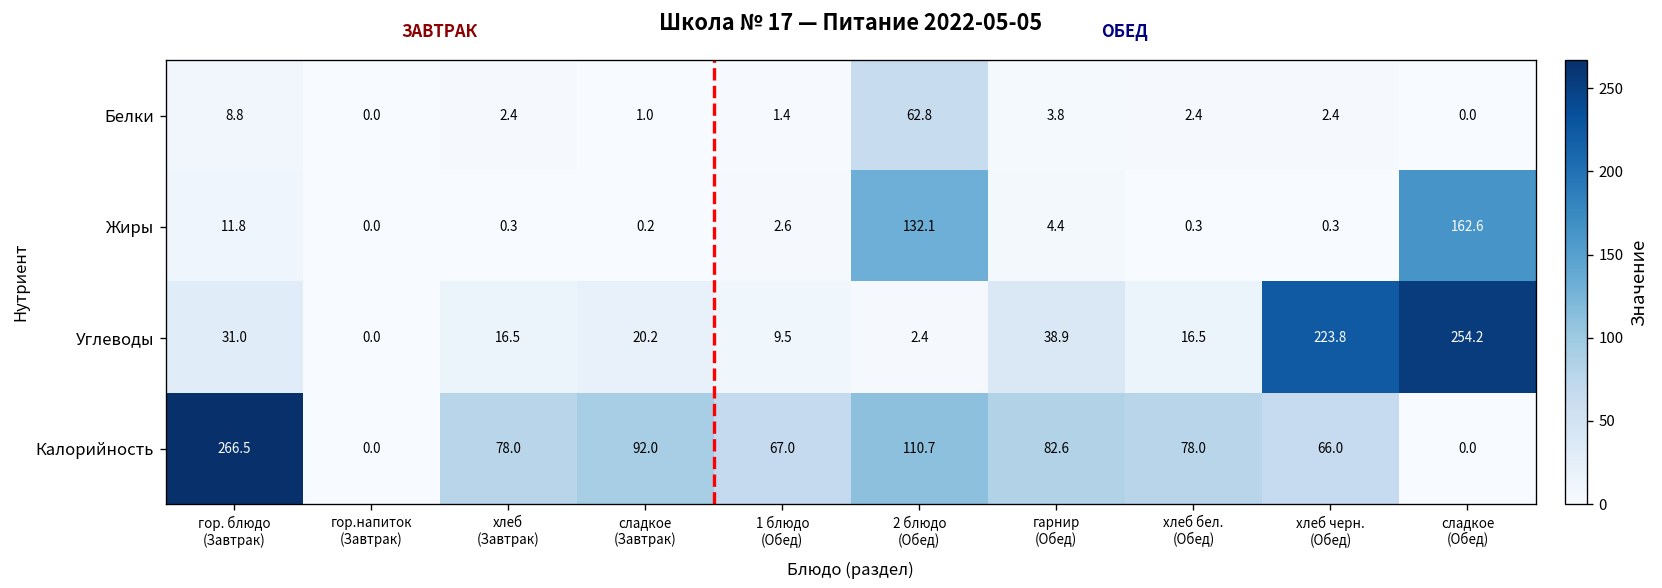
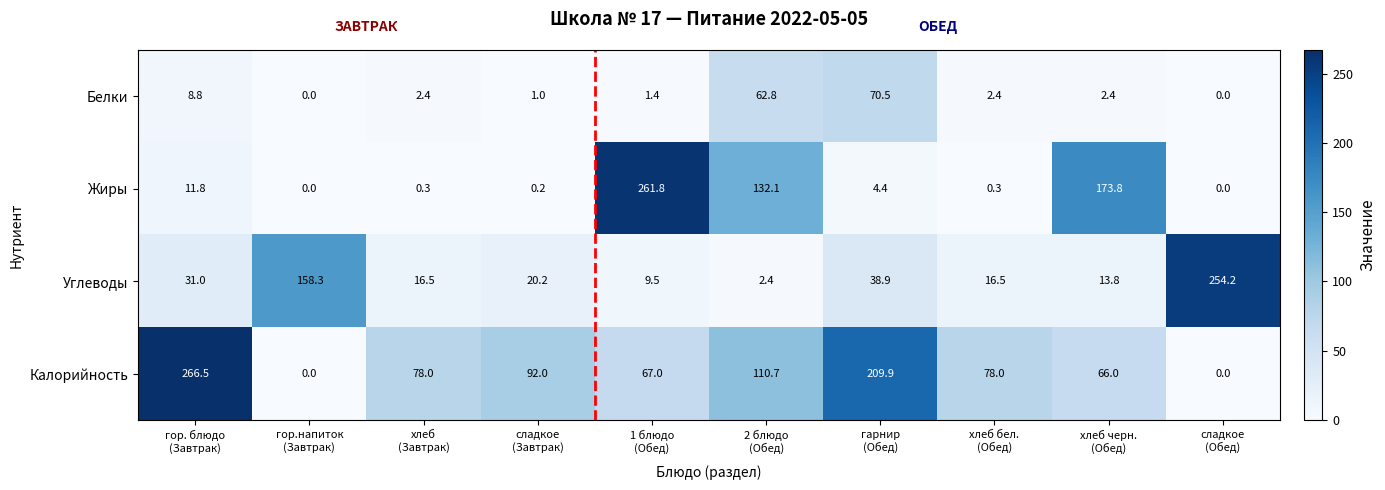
Белки, гарнир (Обед): 3.8 -> 70.5
Жиры, 1 блюдо (Обед): 2.6 -> 261.8
Жиры, хлеб черн. (Обед): 0.3 -> 173.8
Жиры, сладкое (Обед): 162.6 -> 0.0
Углеводы, гор.напиток (Завтрак): 0.0 -> 158.3
Углеводы, хлеб черн. (Обед): 223.8 -> 13.8
Калорийность, гарнир (Обед): 82.6 -> 209.9
